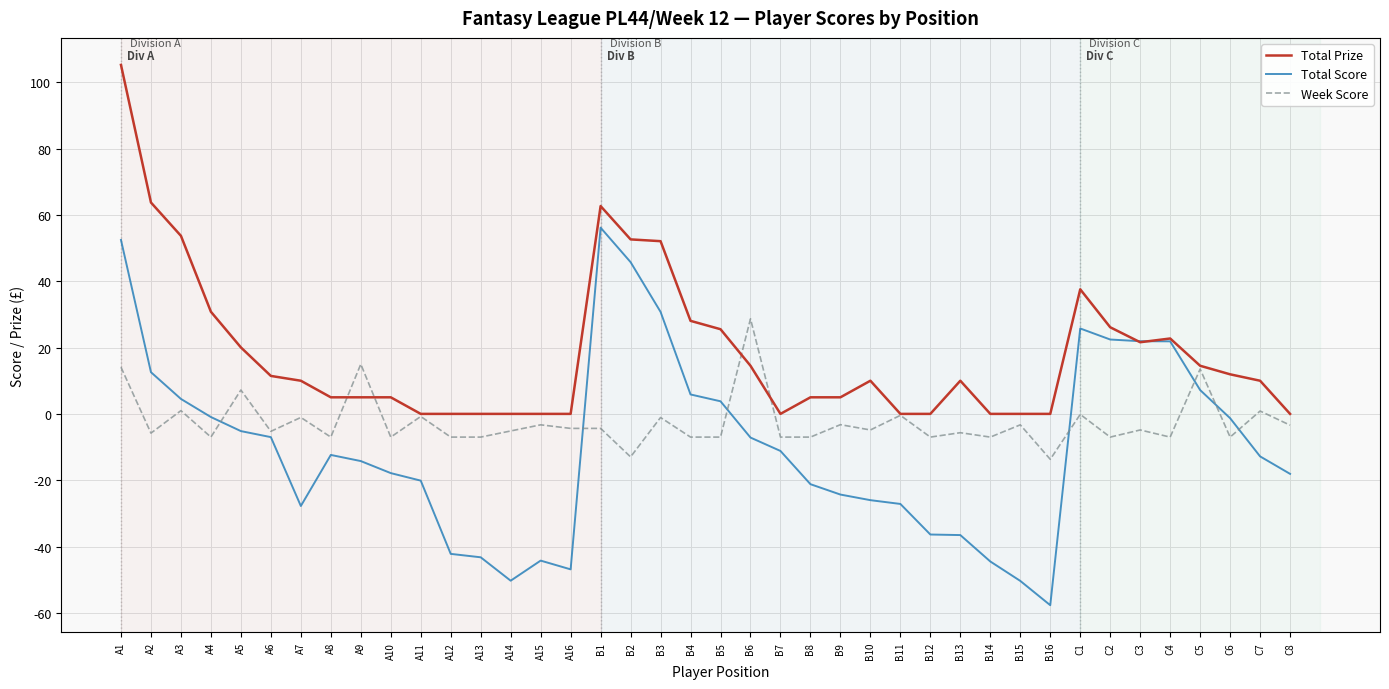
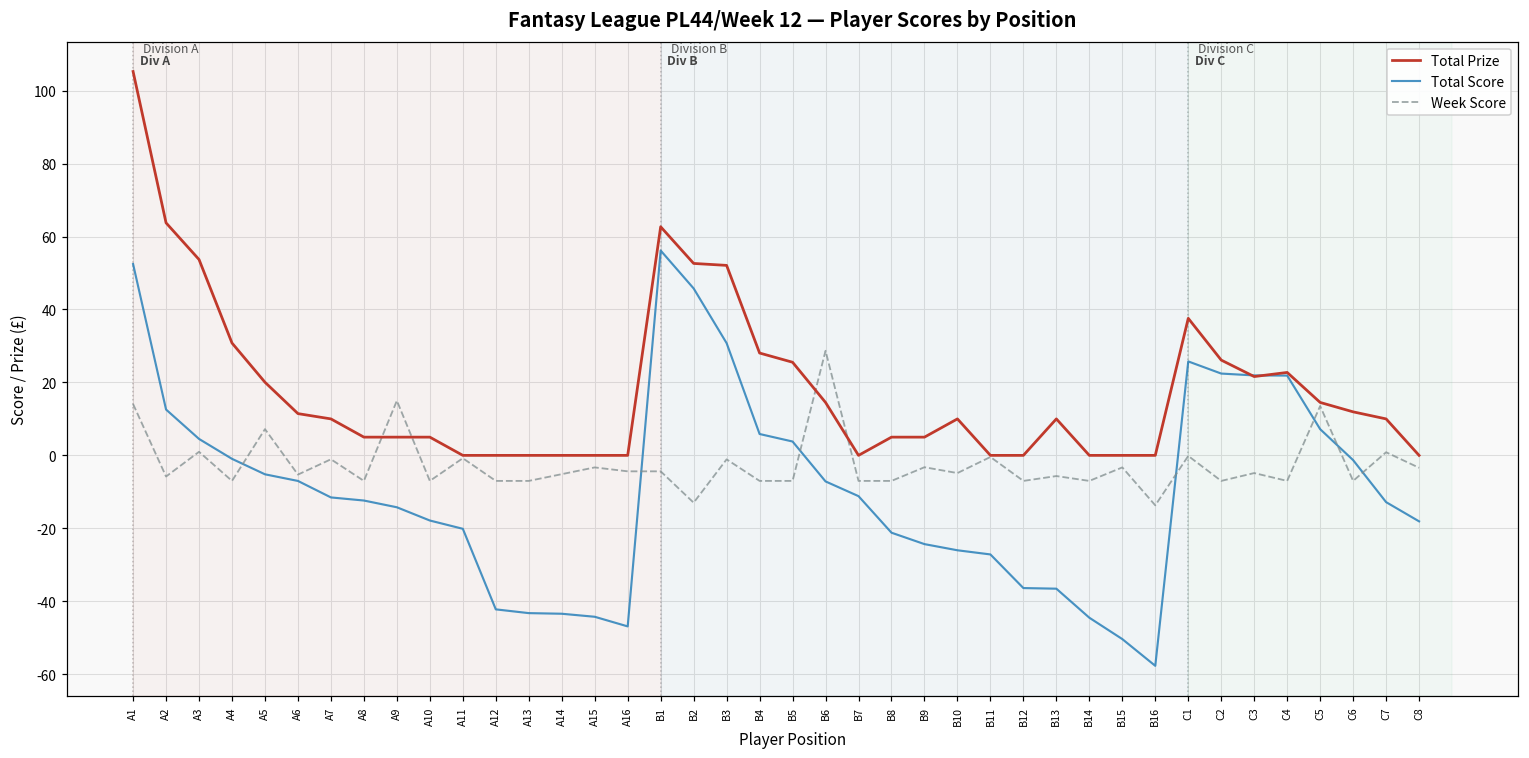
Total Score, A7: -28 -> -12
Total Score, A14: -50 -> -43
